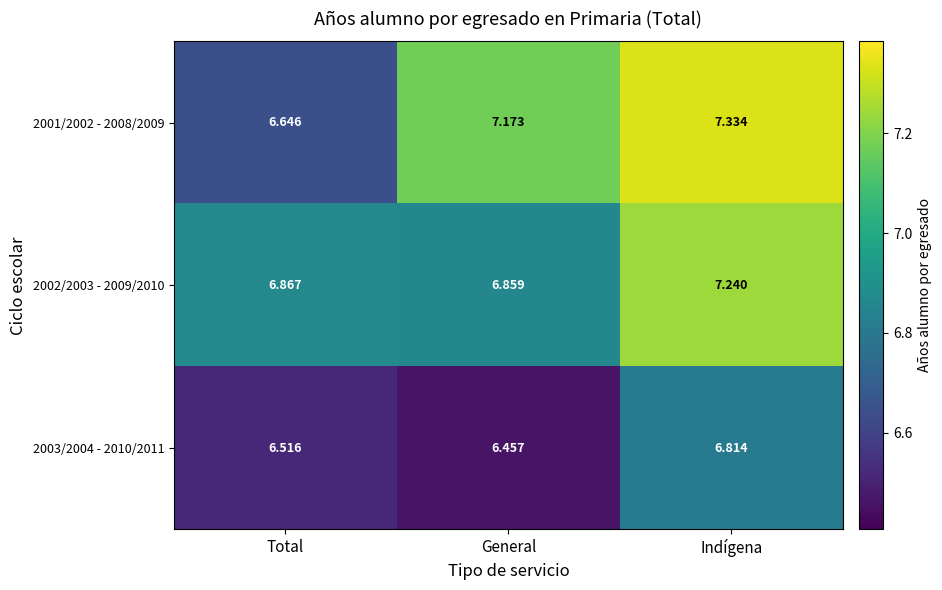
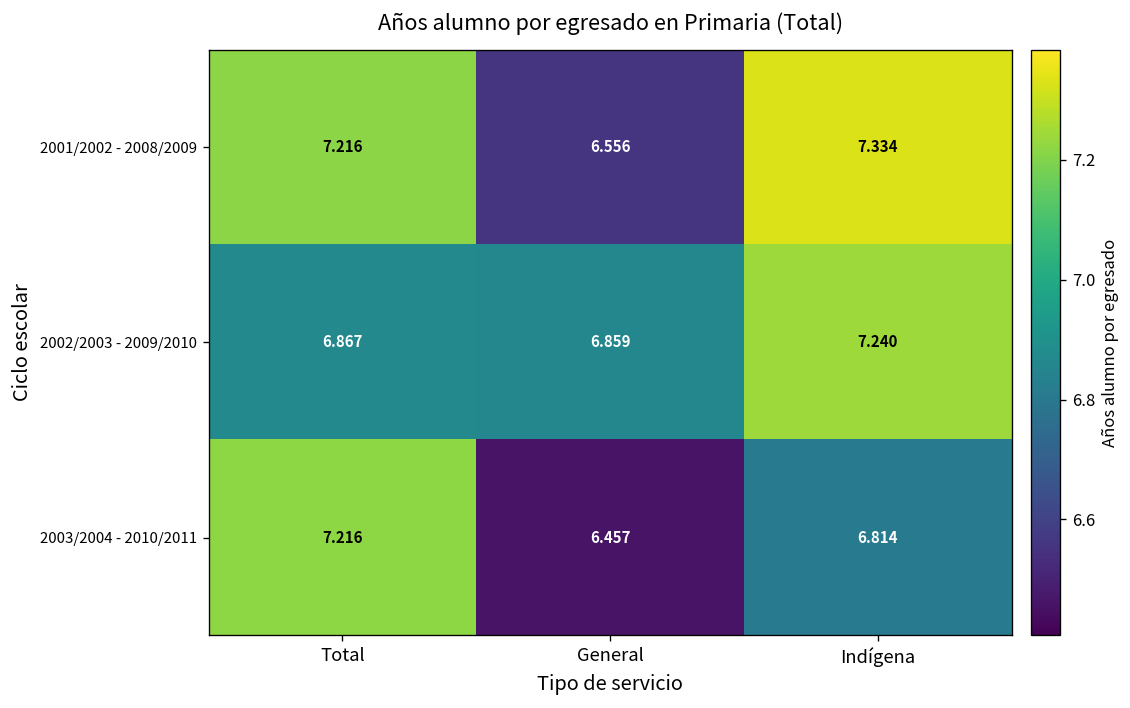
2001/2002 - 2008/2009, Total: 6.646 -> 7.216
2001/2002 - 2008/2009, General: 7.173 -> 6.556
2003/2004 - 2010/2011, Total: 6.516 -> 7.216
